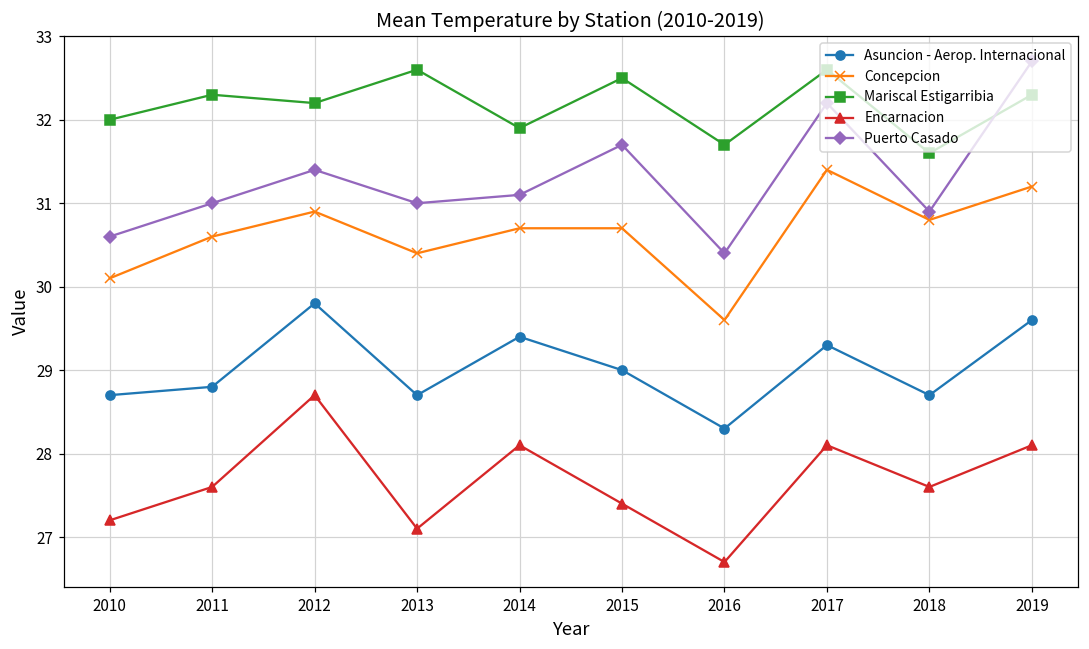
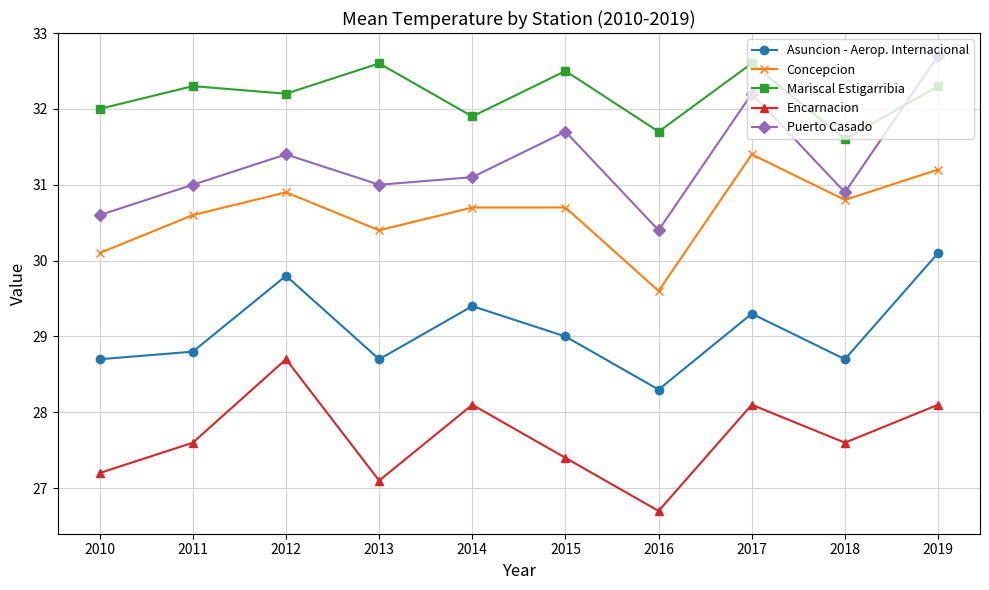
Asuncion - Aerop. Internacional, 2019: 29.6 -> 30.1
